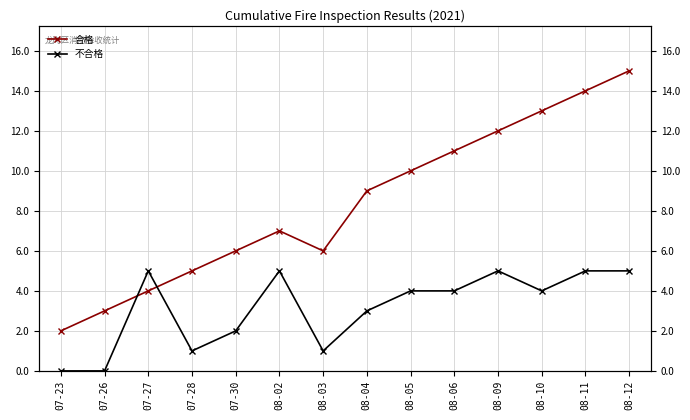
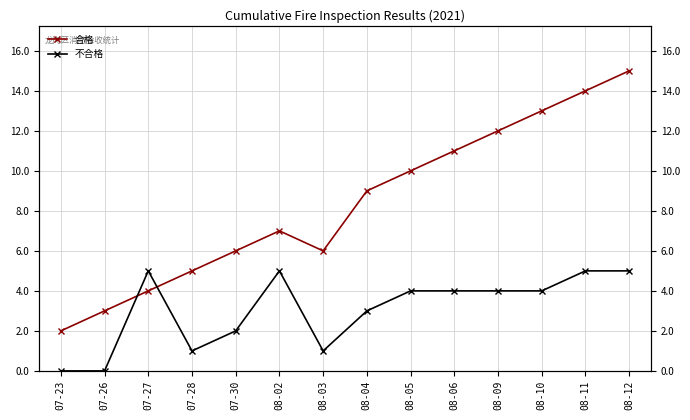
不合格, 08-09: 5 -> 4
